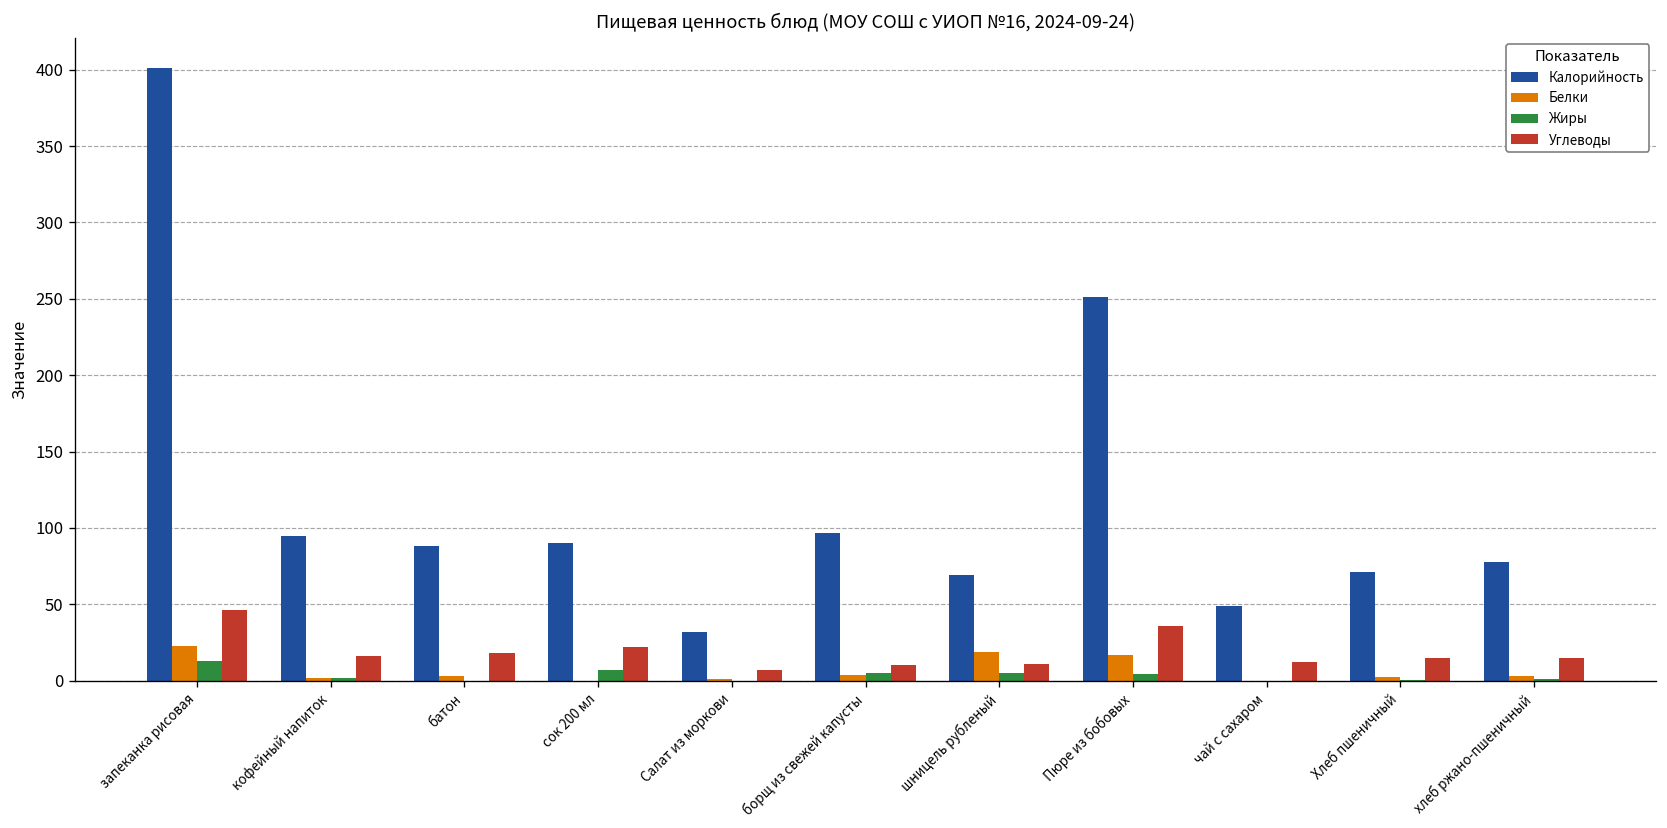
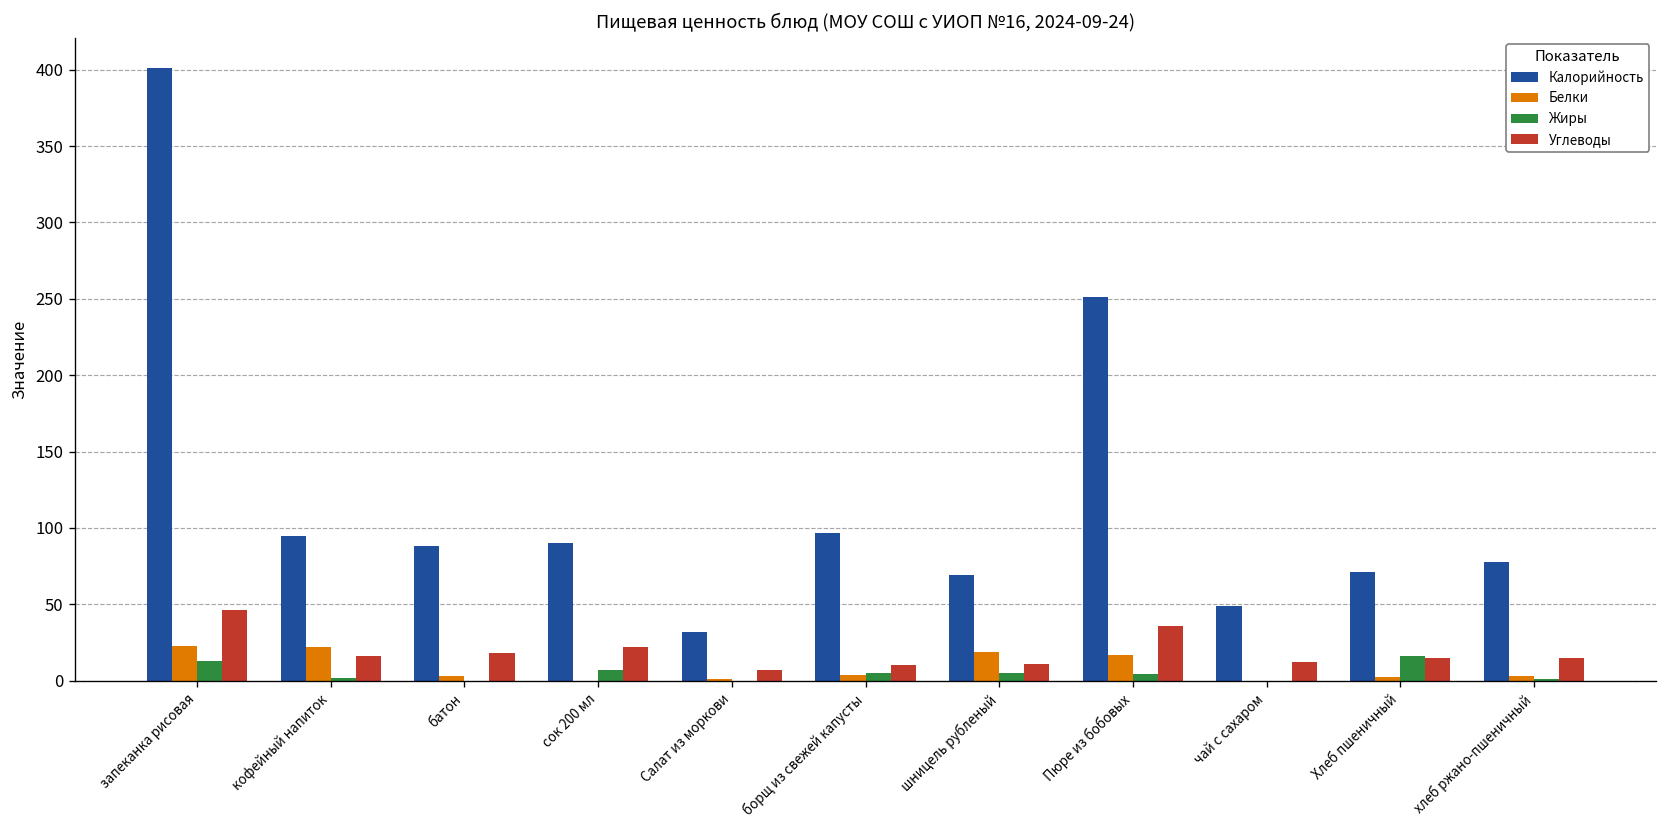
Белки, кофейный напиток: 2 -> 22
Жиры, Хлеб пшеничный: 0 -> 16
